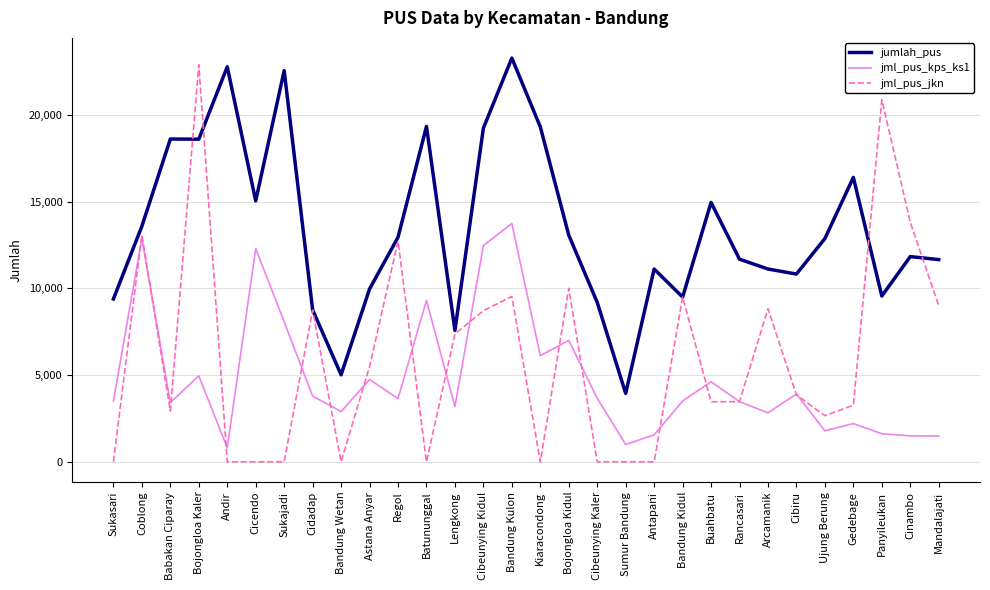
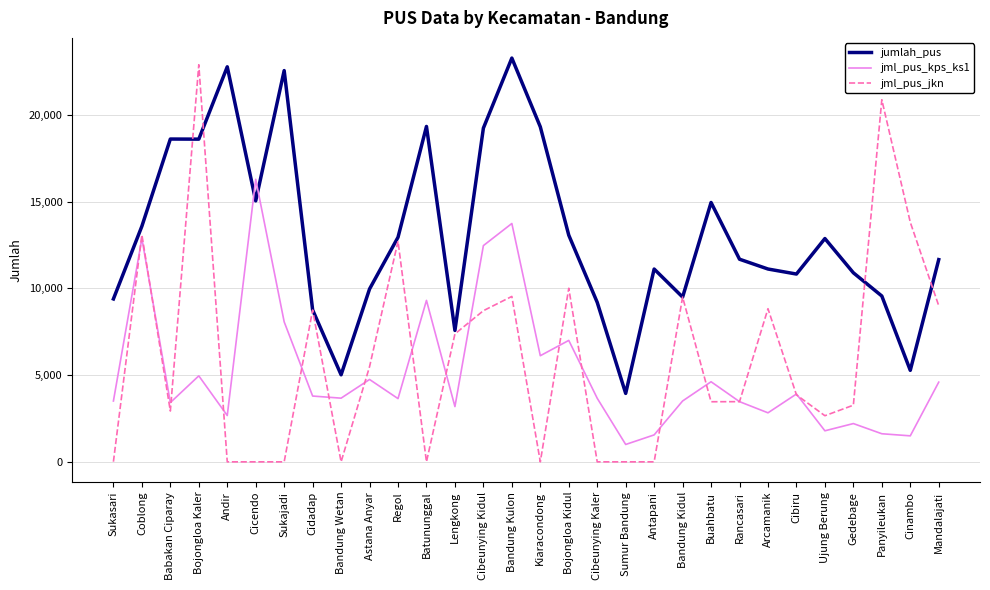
jml_pus_kps_ks1, Andir: 800 -> 2,700
jml_pus_kps_ks1, Cicendo: 12,300 -> 16,300
jml_pus_kps_ks1, Bandung Wetan: 2,900 -> 3,700
jumlah_pus, Gedebage: 16,400 -> 10,900
jumlah_pus, Cinambo: 11,800 -> 5,300
jml_pus_kps_ks1, Mandalajati: 1,500 -> 4,600
